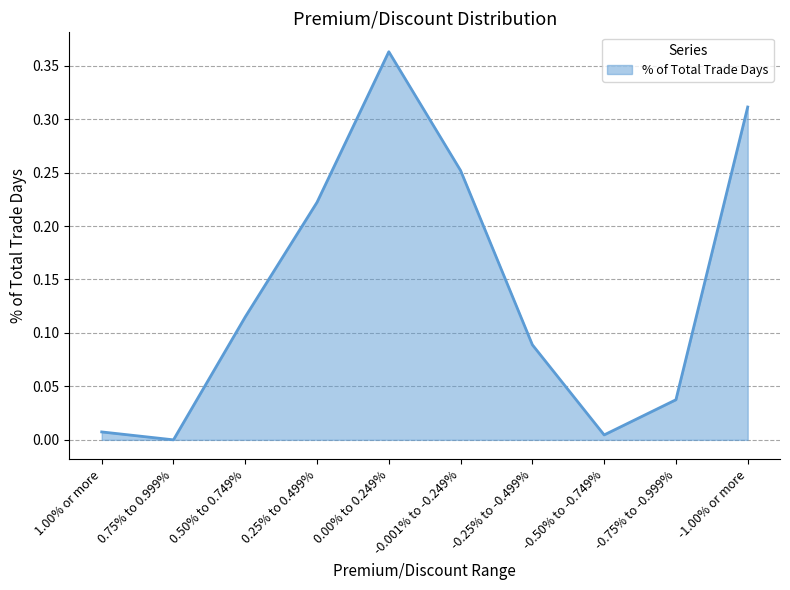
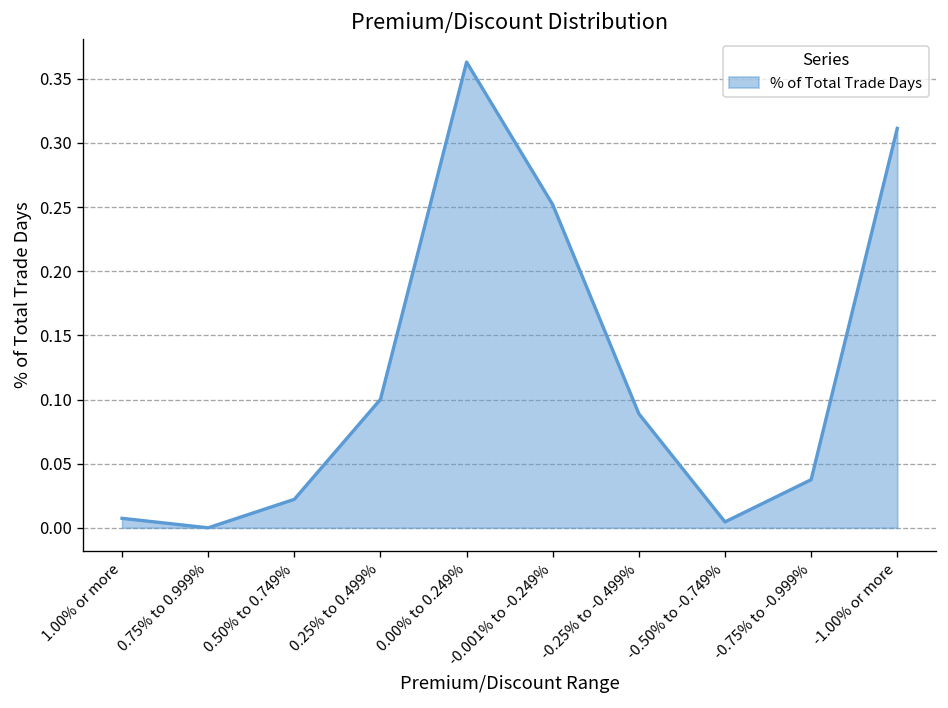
0.50% to 0.749%: 0.115 -> 0.022
0.25% to 0.499%: 0.222 -> 0.100
